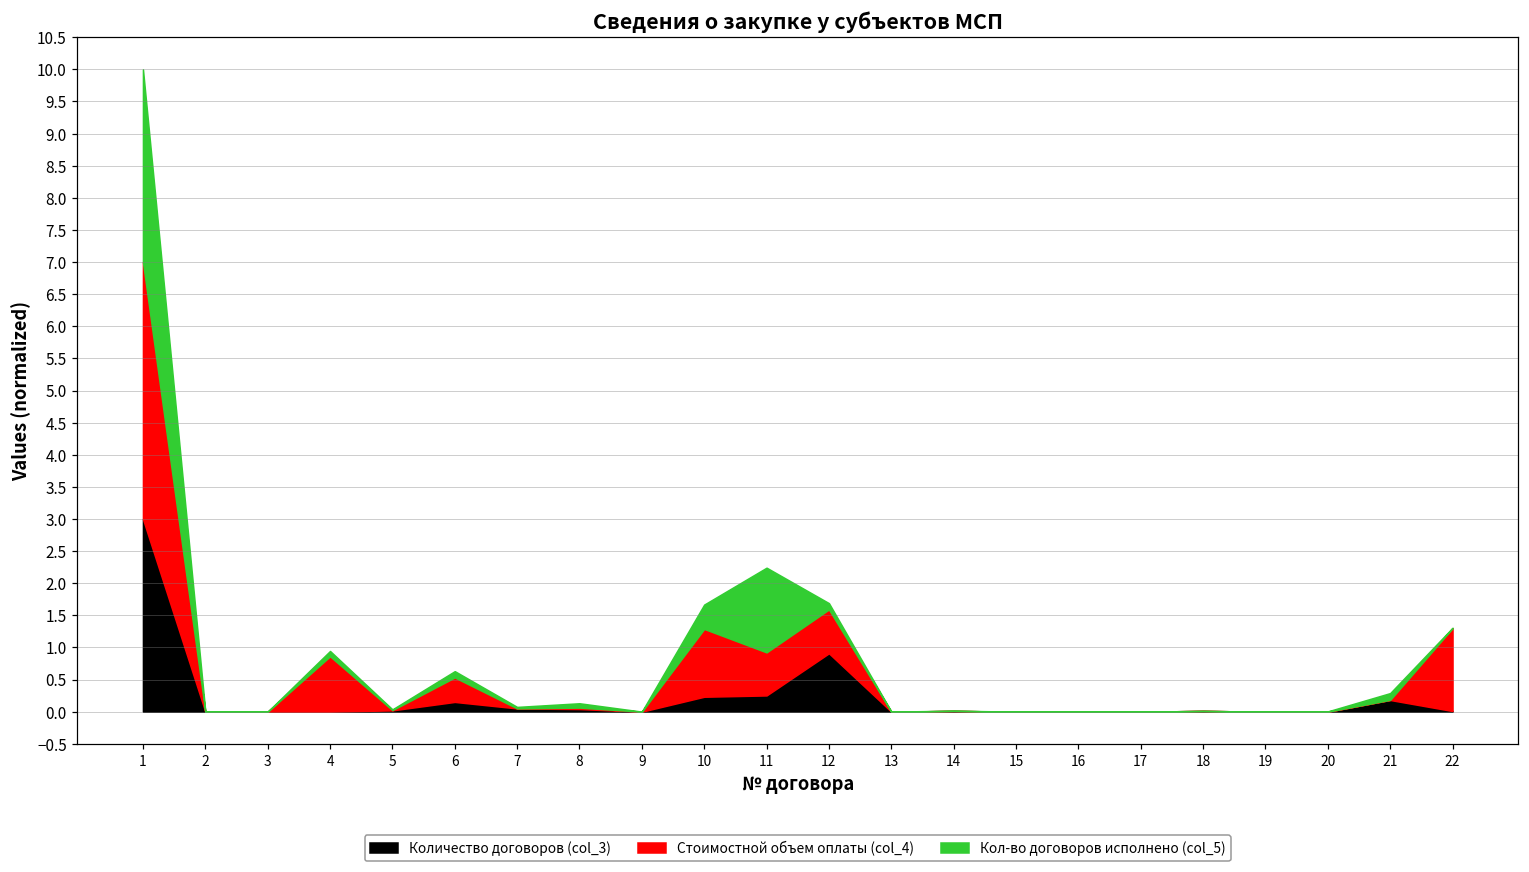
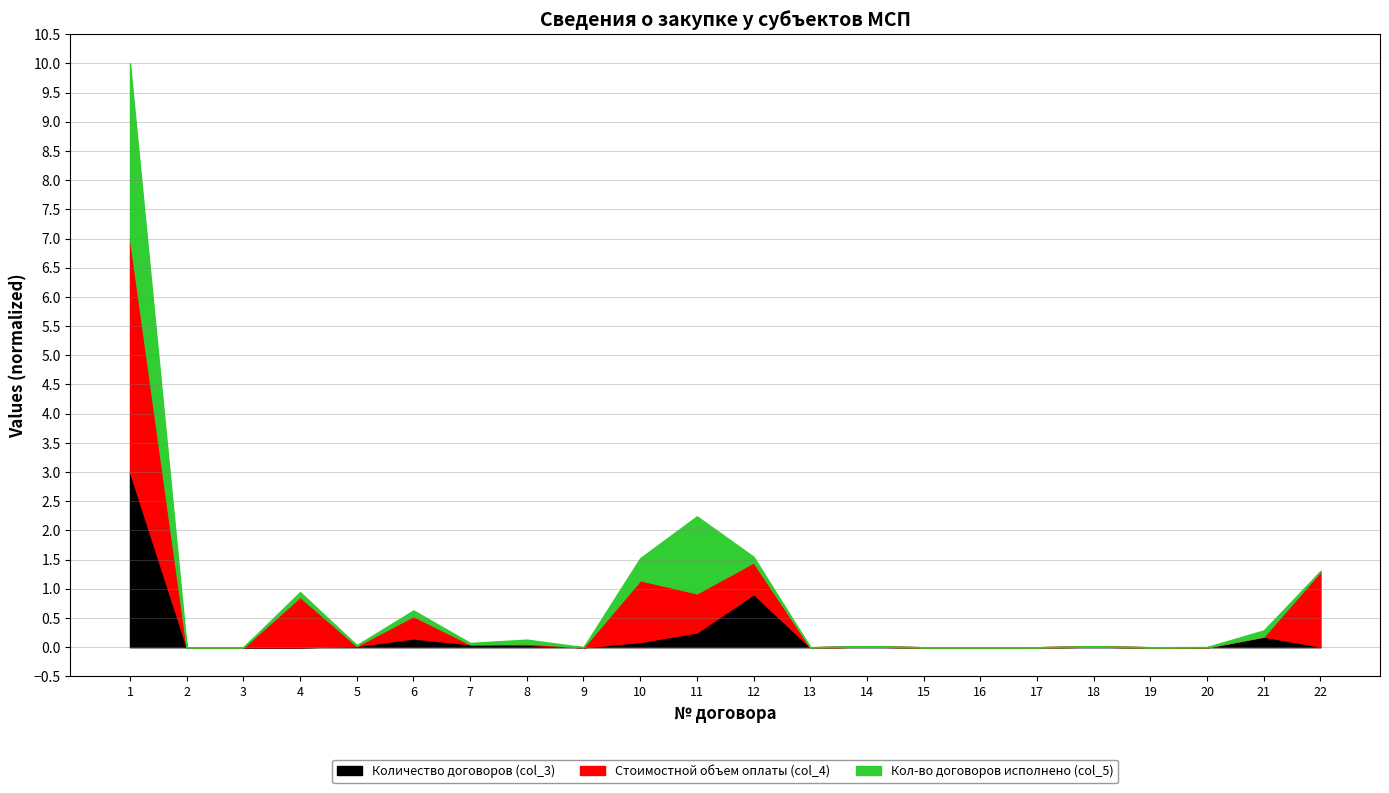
Количество договоров (col_3), 10: 0.2 -> 0.1
Стоимостной объем оплаты (col_4), 12: 0.7 -> 0.5
